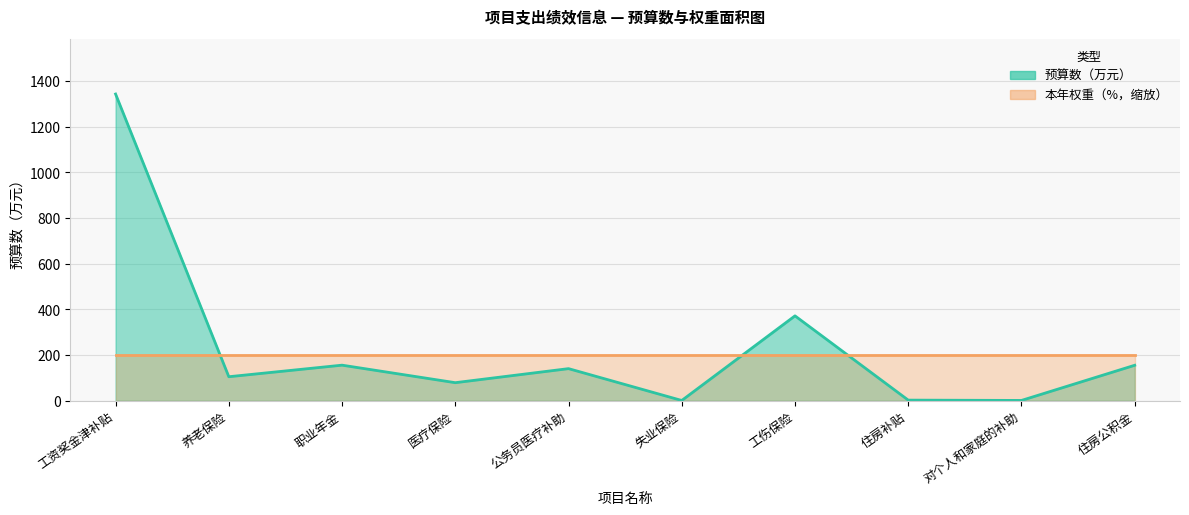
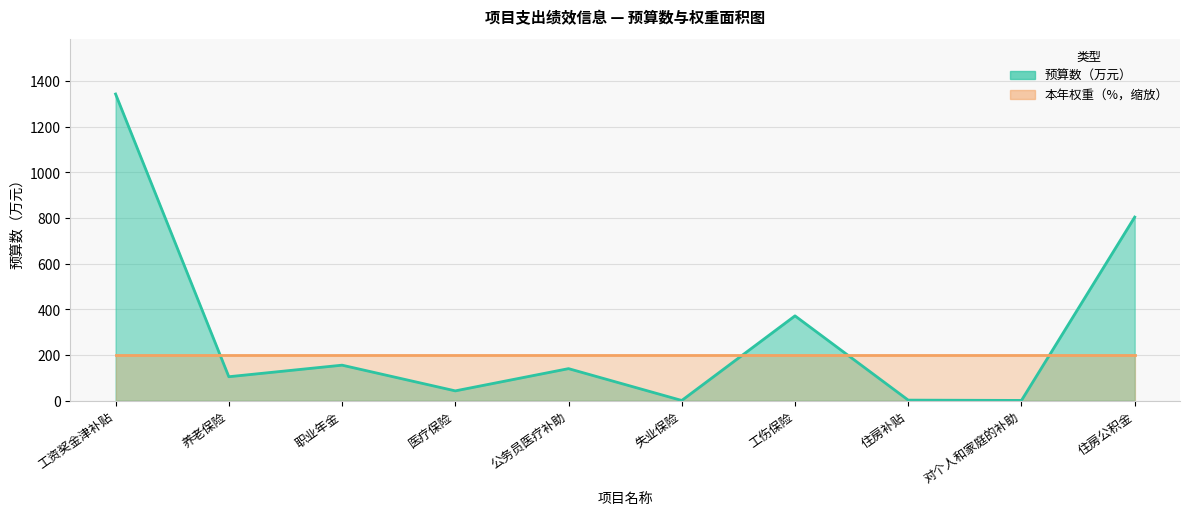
预算数（万元）, 医疗保险: 80 -> 40
预算数（万元）, 住房公积金: 150 -> 800
